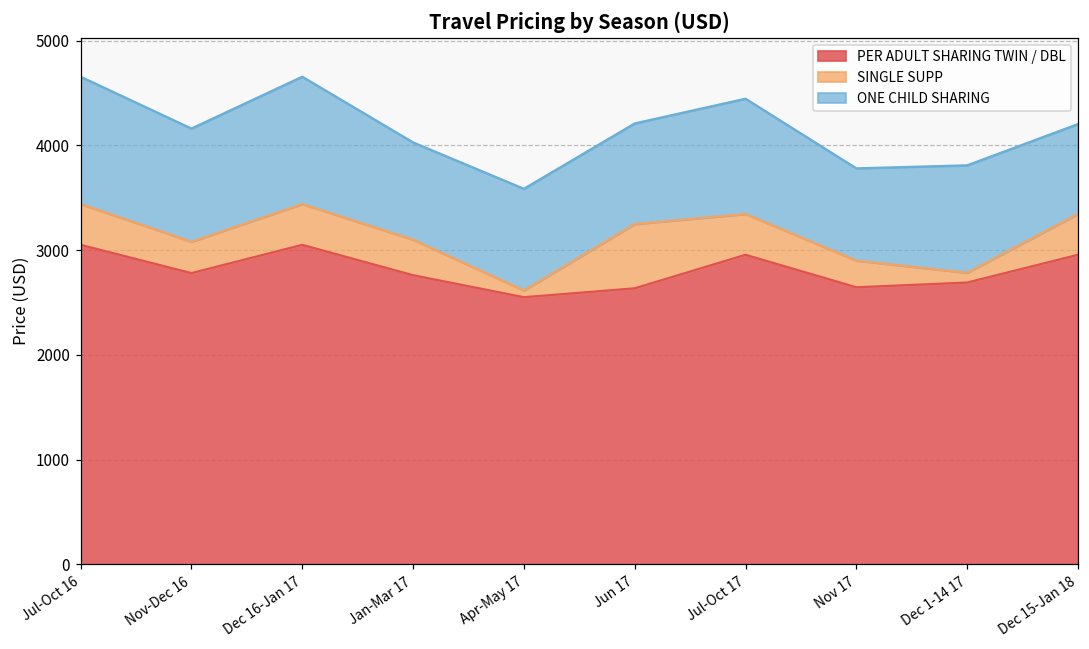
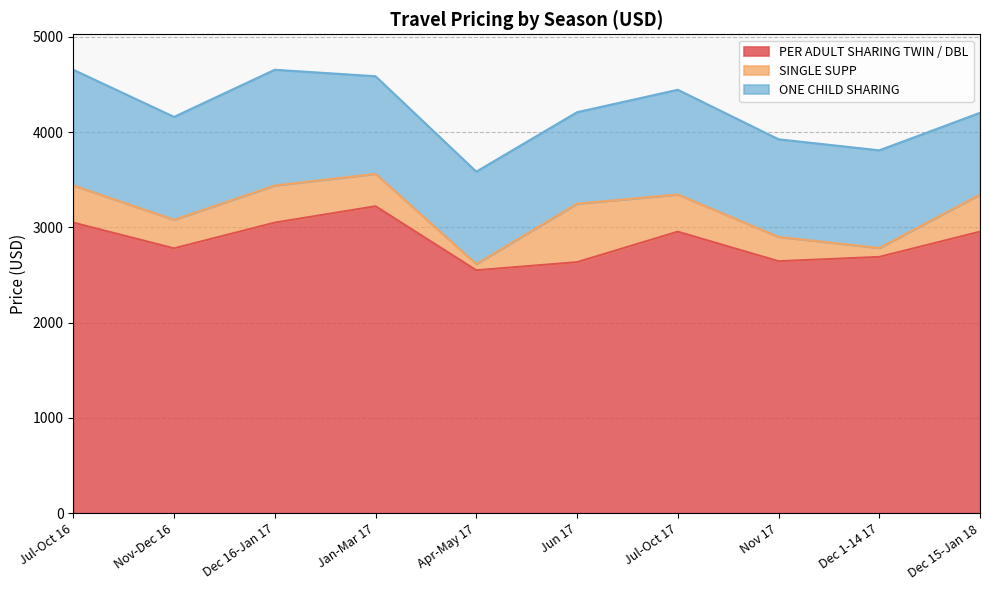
PER ADULT SHARING TWIN / DBL, Jan-Mar 17: 2800 -> 3200
ONE CHILD SHARING, Jan-Mar 17: 900 -> 1000
ONE CHILD SHARING, Nov 17: 900 -> 1000
